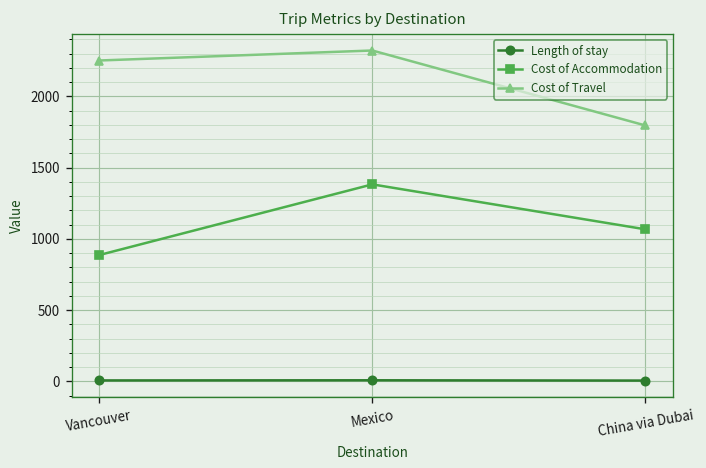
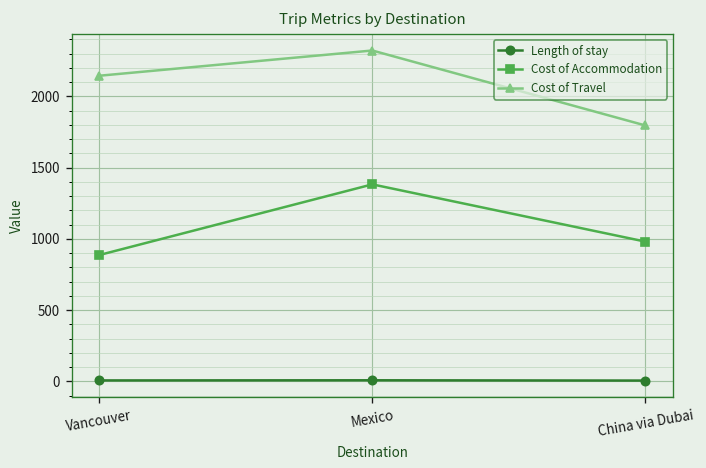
Cost of Travel, Vancouver: 2250 -> 2150
Cost of Accommodation, China via Dubai: 1070 -> 980
